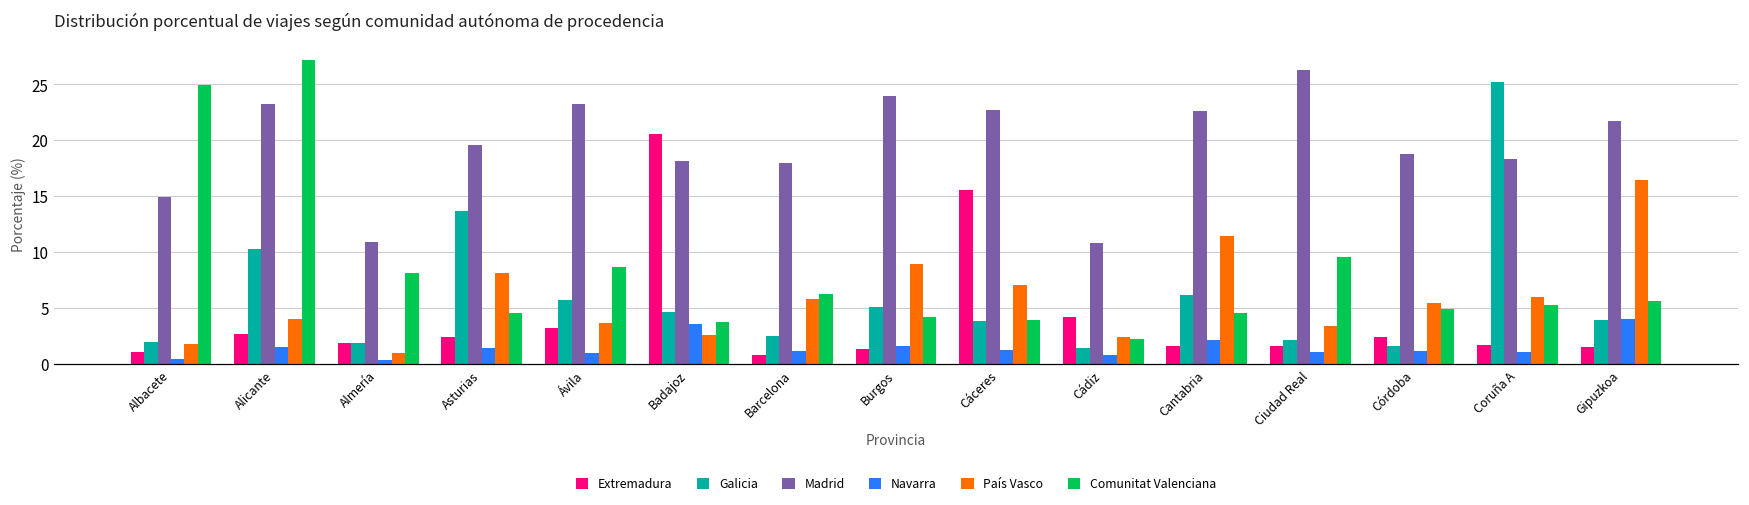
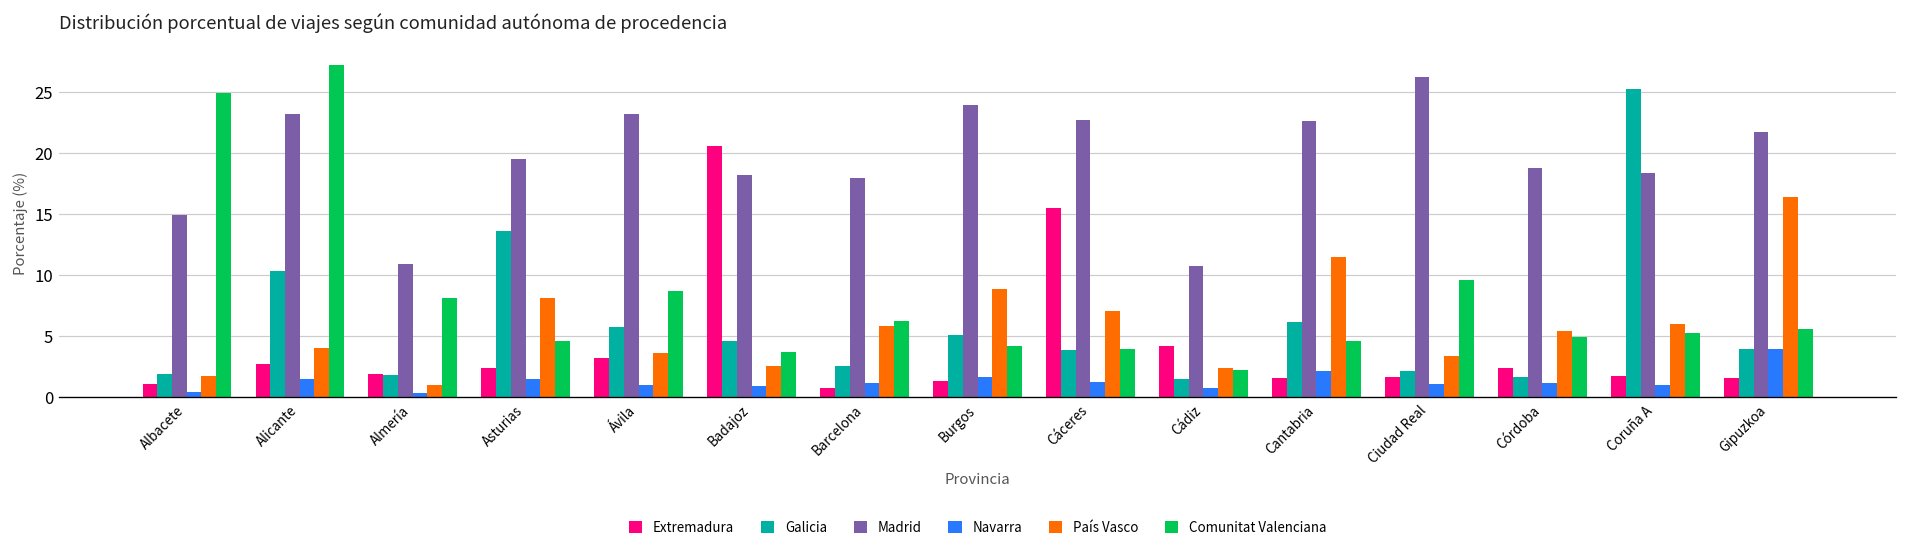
Navarra, Badajoz: 3.6 -> 0.9
